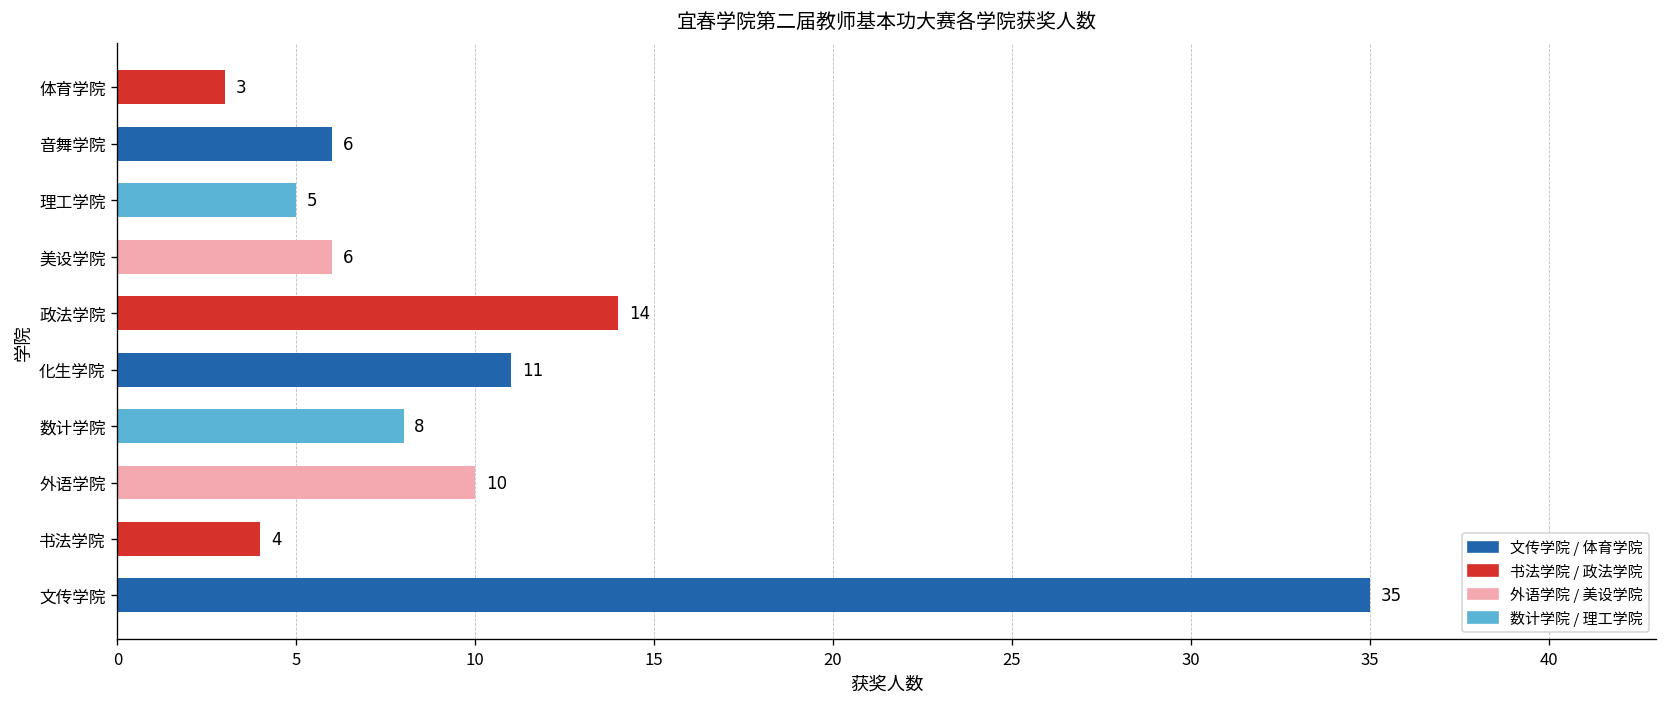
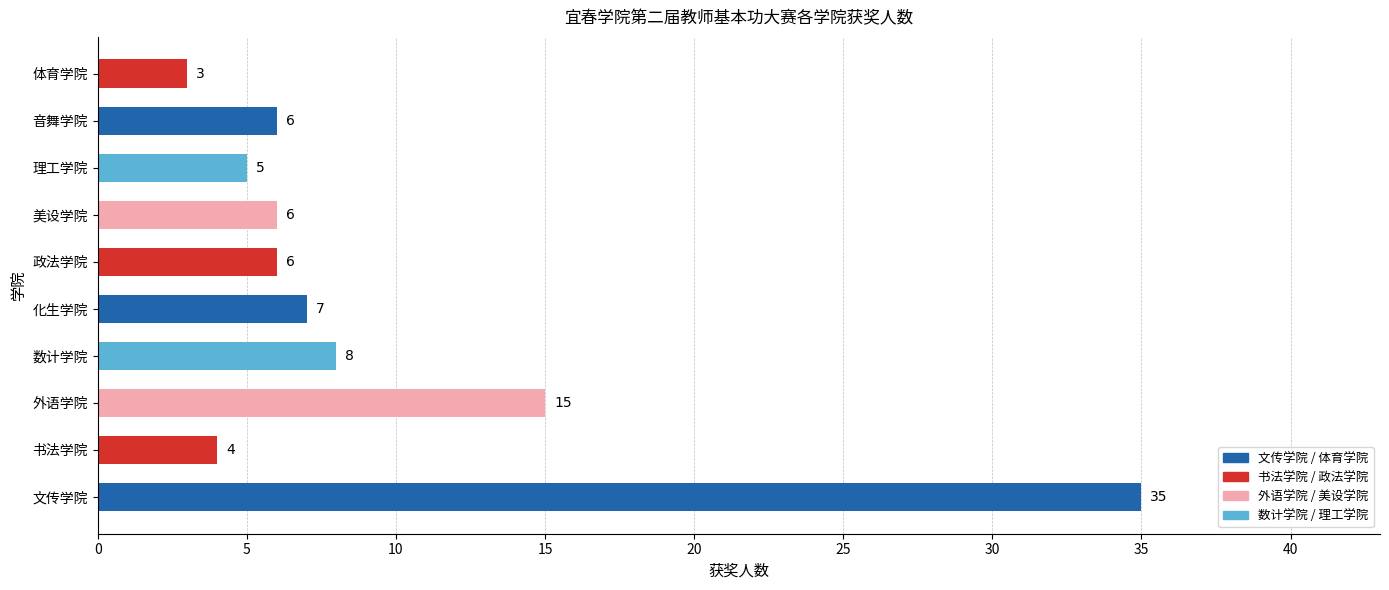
政法学院: 14 -> 6
化生学院: 11 -> 7
外语学院: 10 -> 15
